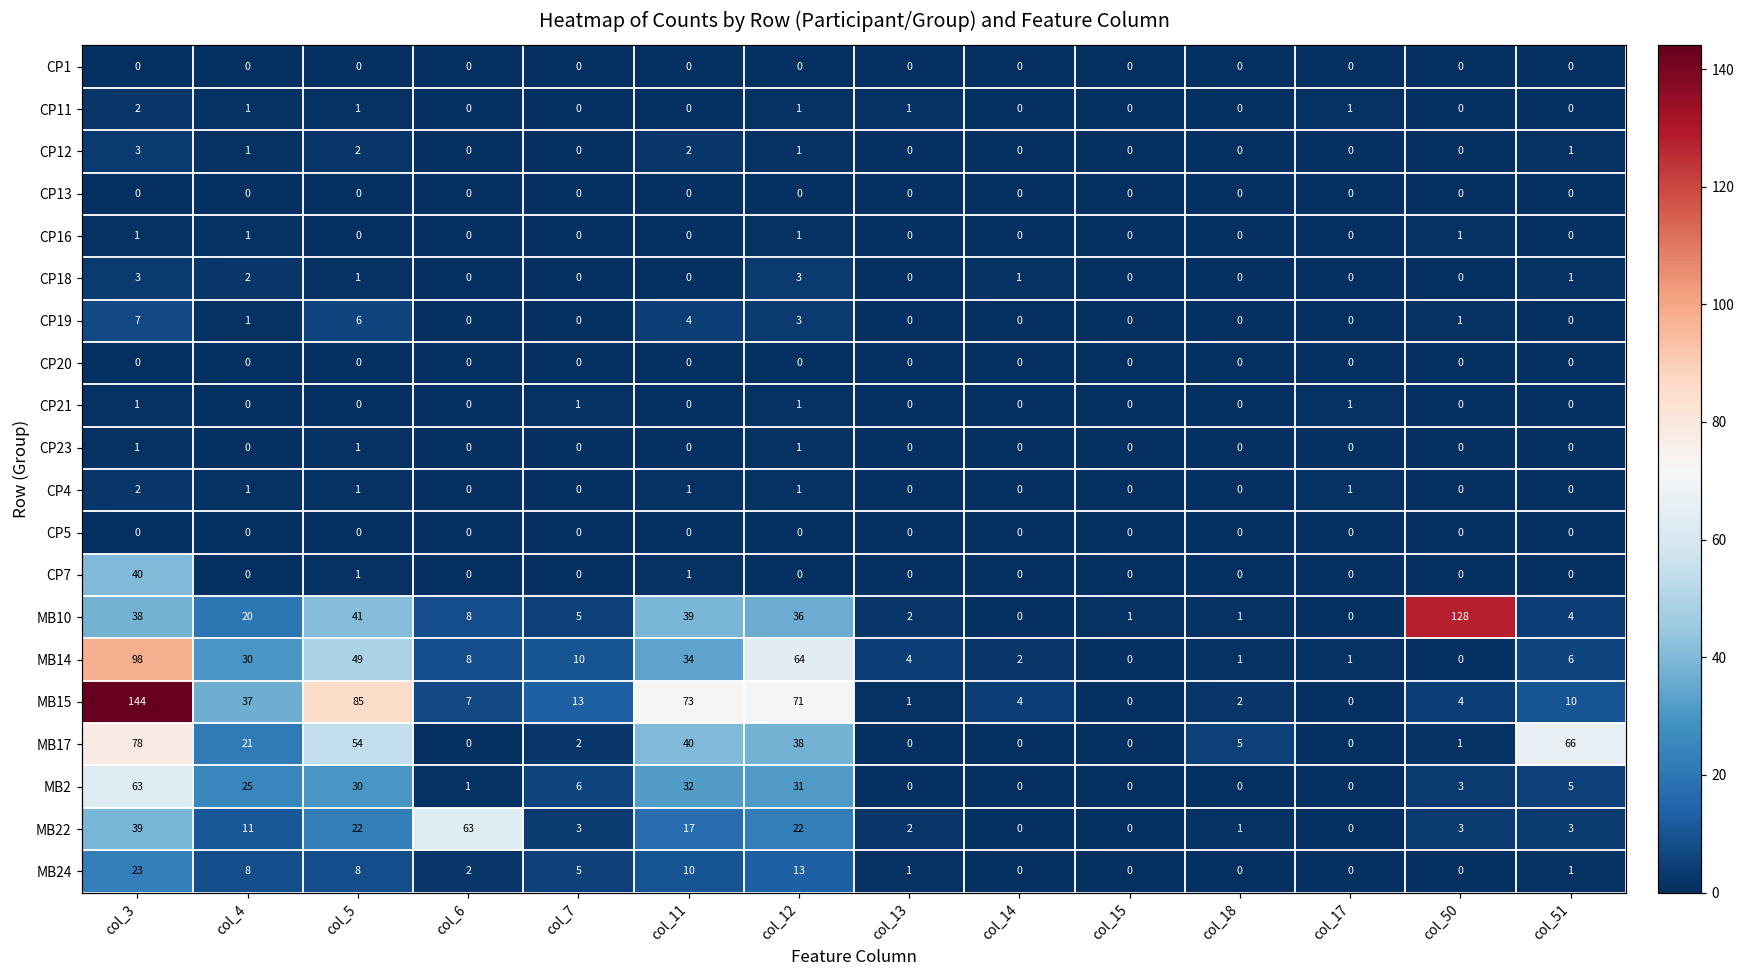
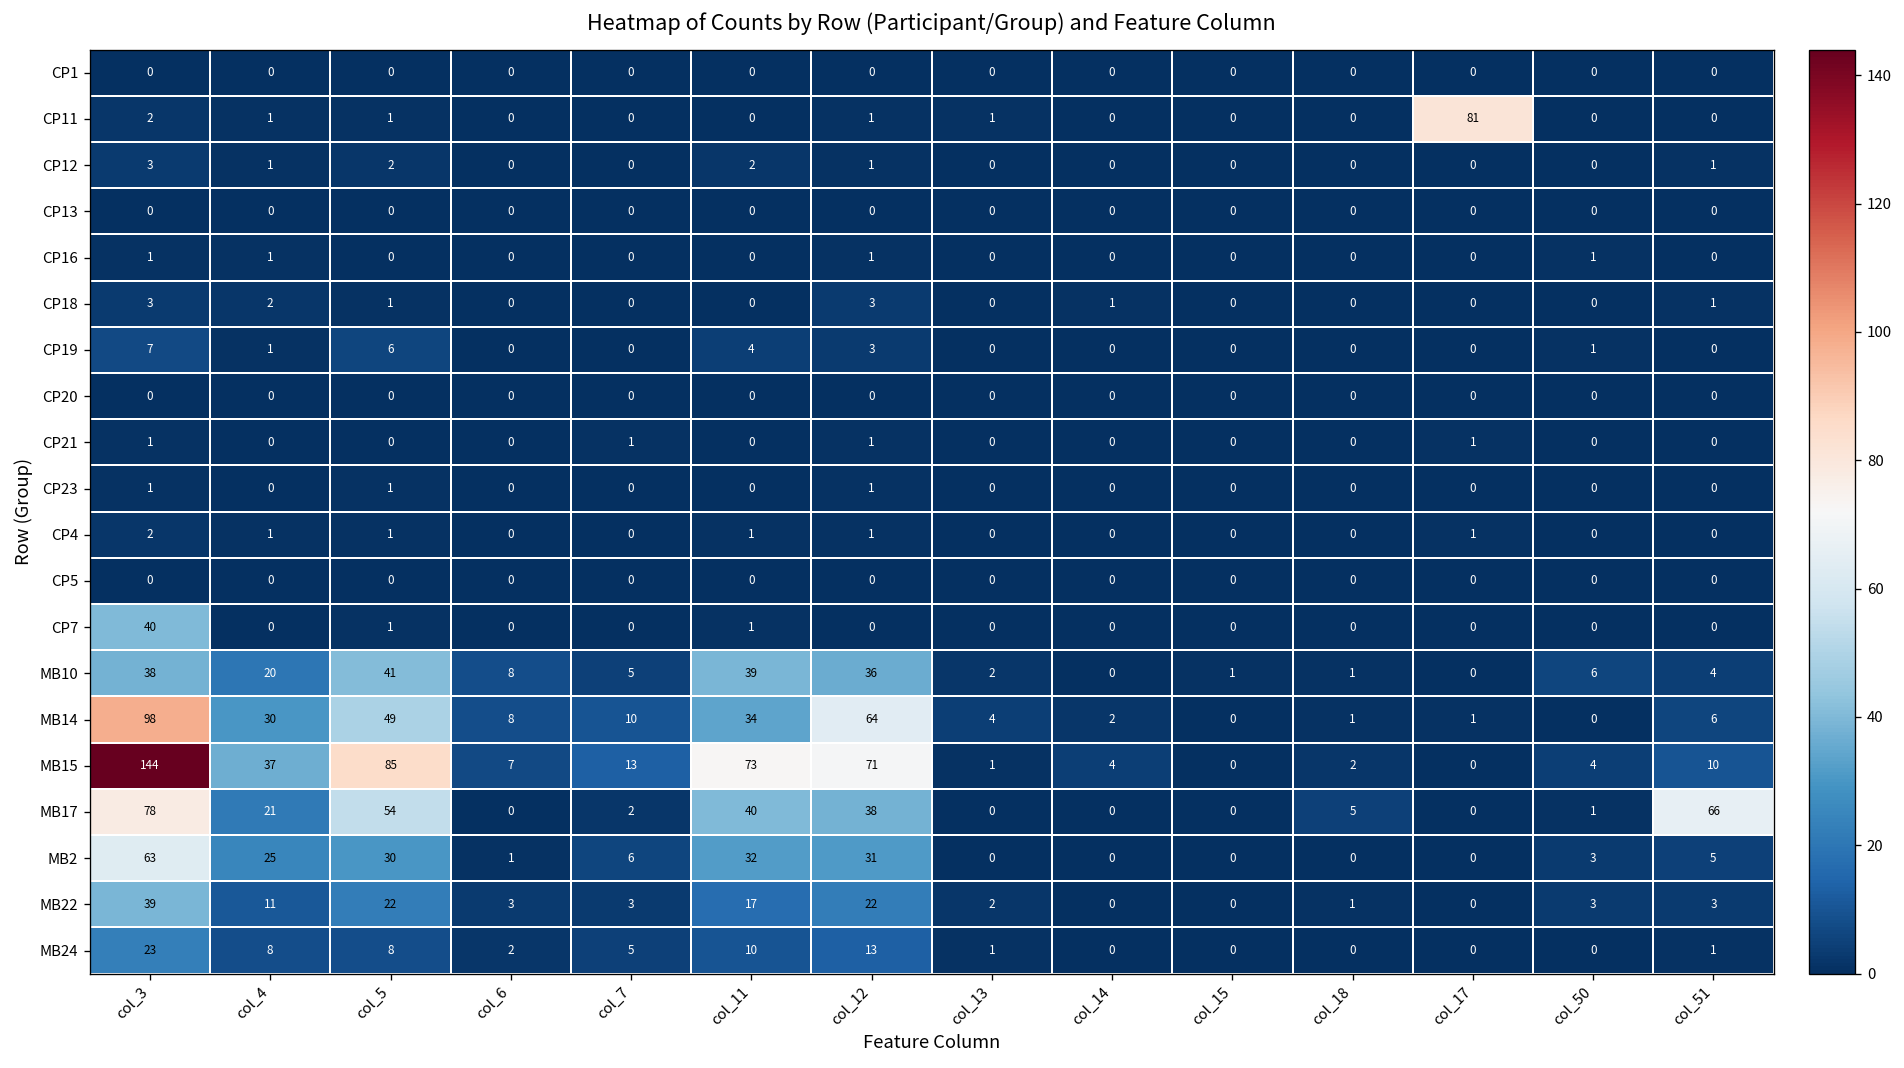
CP11, col_17: 1 -> 81
MB10, col_50: 128 -> 6
MB22, col_6: 63 -> 3
